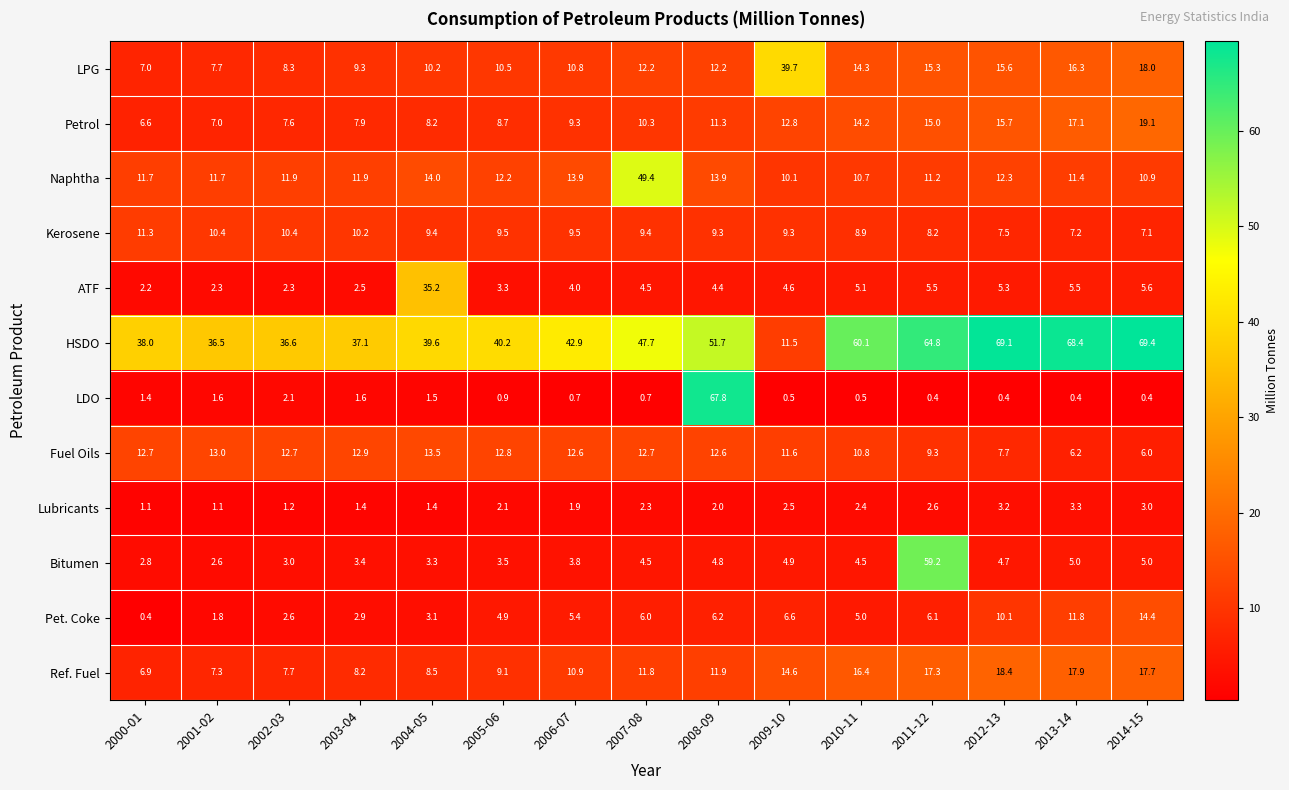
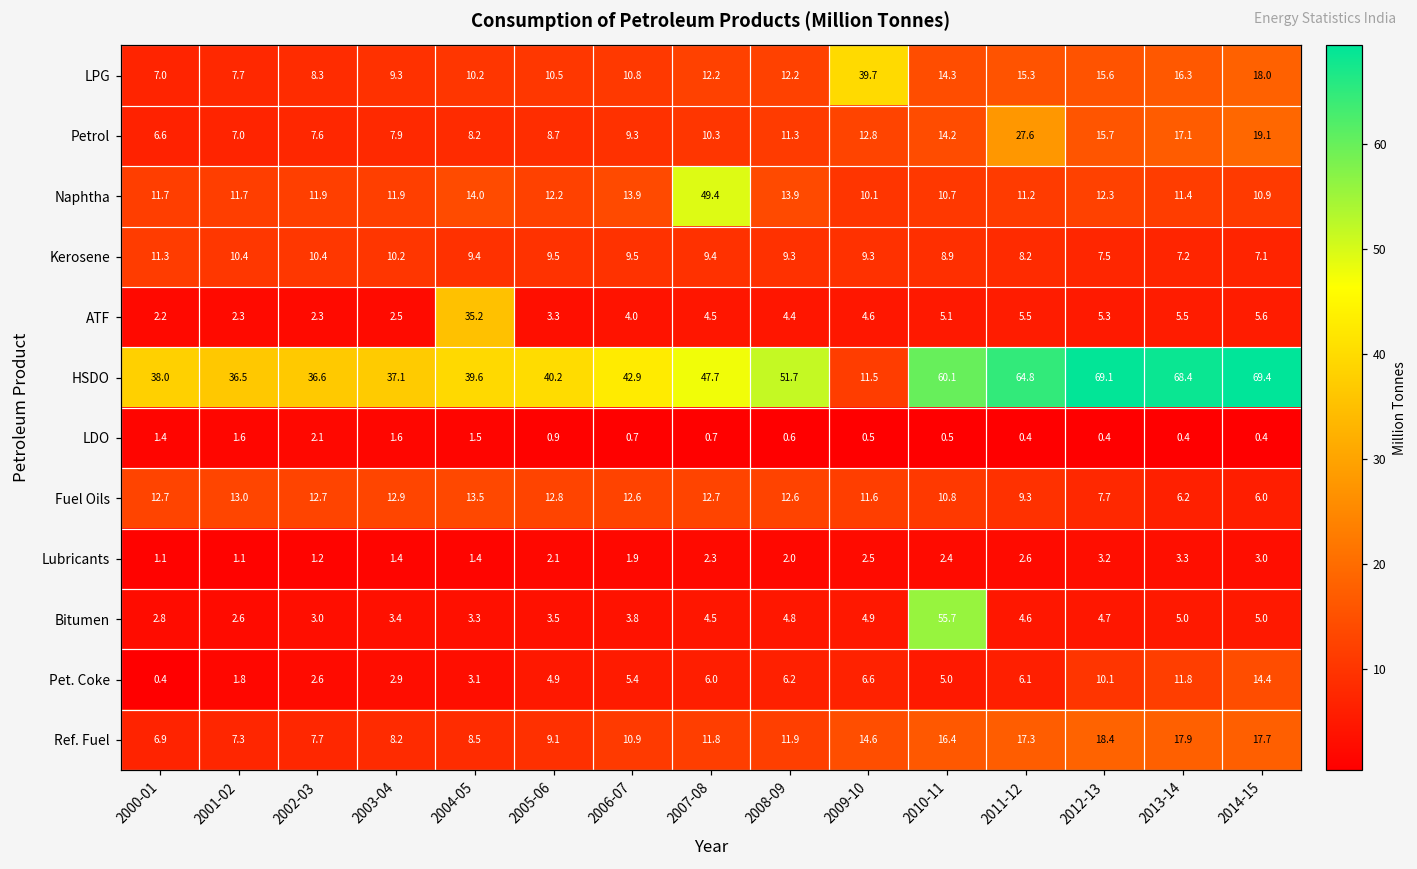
Petrol, 2011-12: 15.0 -> 27.6
LDO, 2008-09: 67.8 -> 0.6
Bitumen, 2010-11: 4.5 -> 55.7
Bitumen, 2011-12: 59.2 -> 4.6
